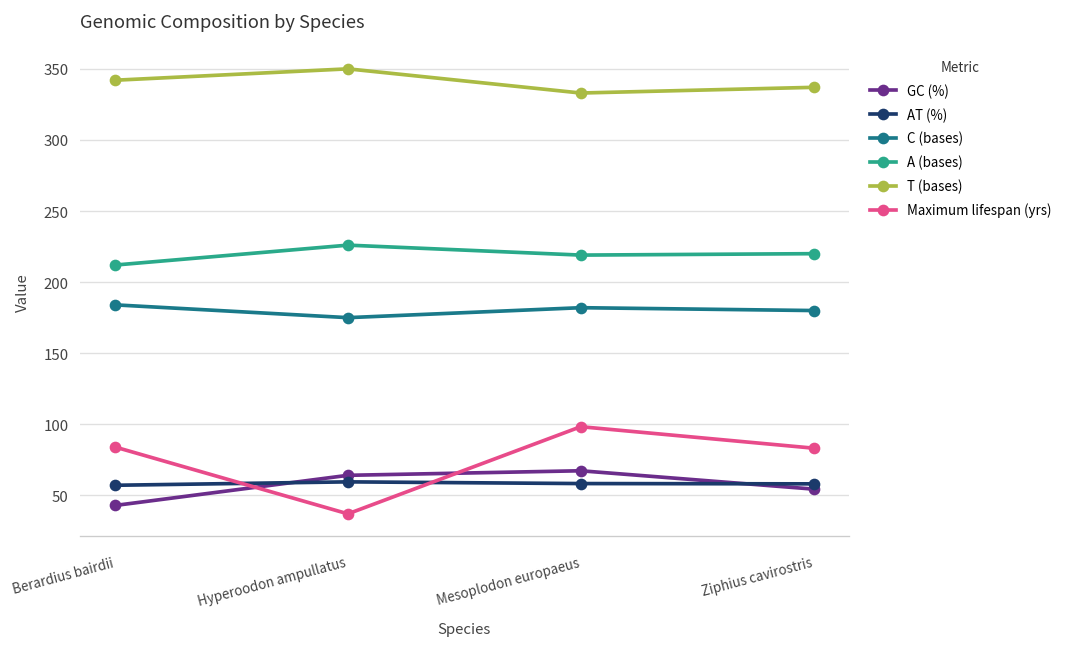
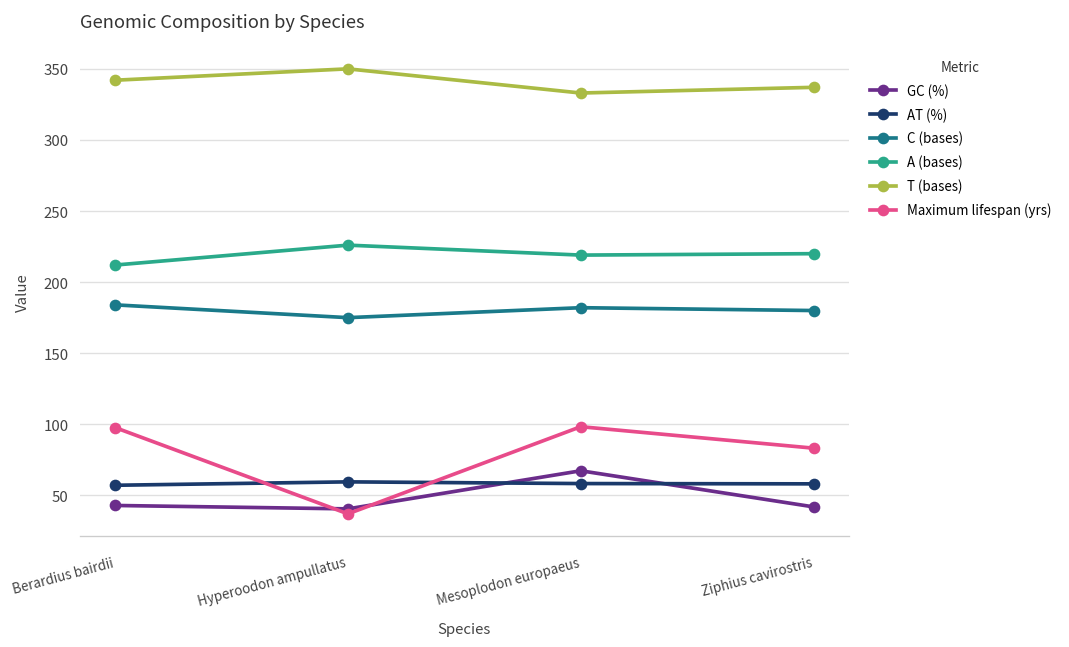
Maximum lifespan (yrs), Berardius bairdii: 84 -> 98
GC (%), Hyperoodon ampullatus: 64 -> 41
GC (%), Ziphius cavirostris: 54 -> 42
